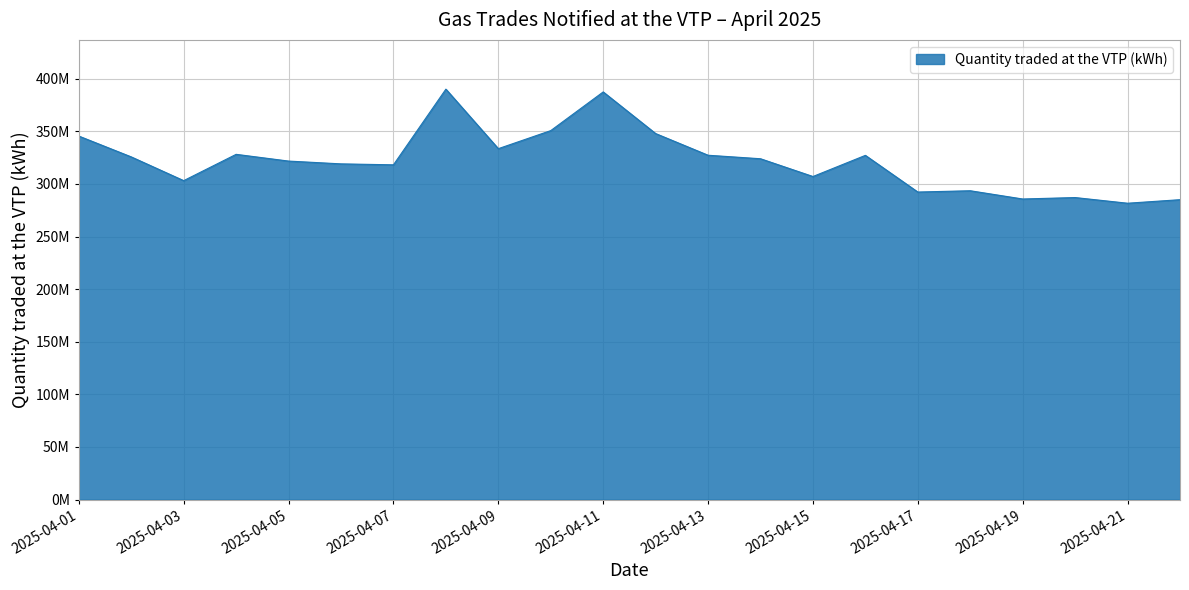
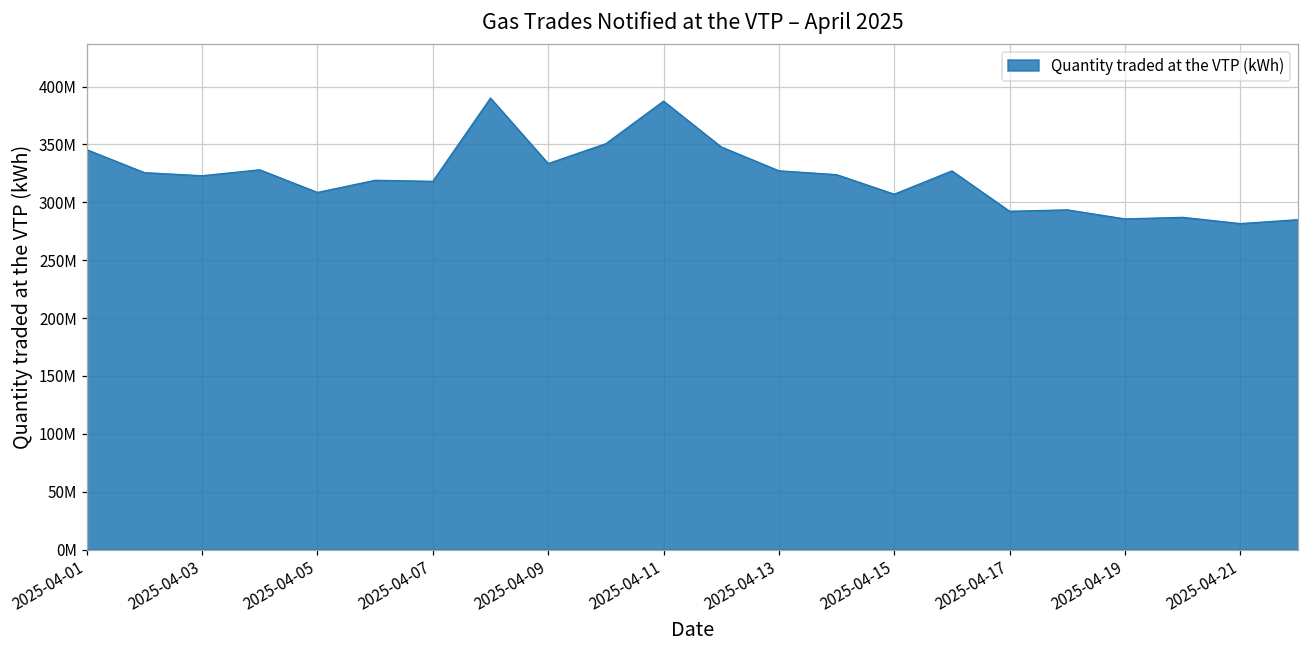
2025-04-03: 303000000 -> 323000000
2025-04-05: 322000000 -> 309000000
